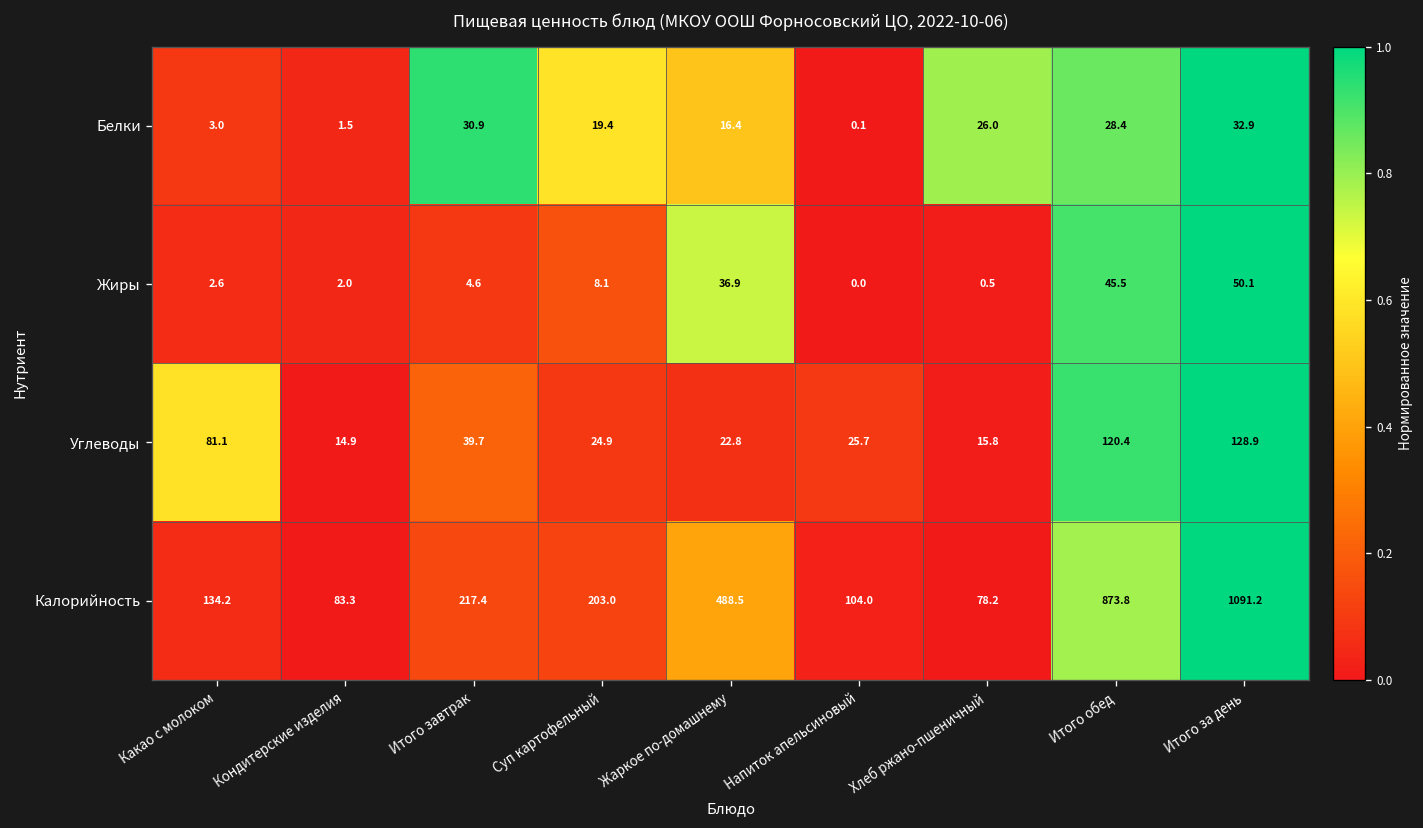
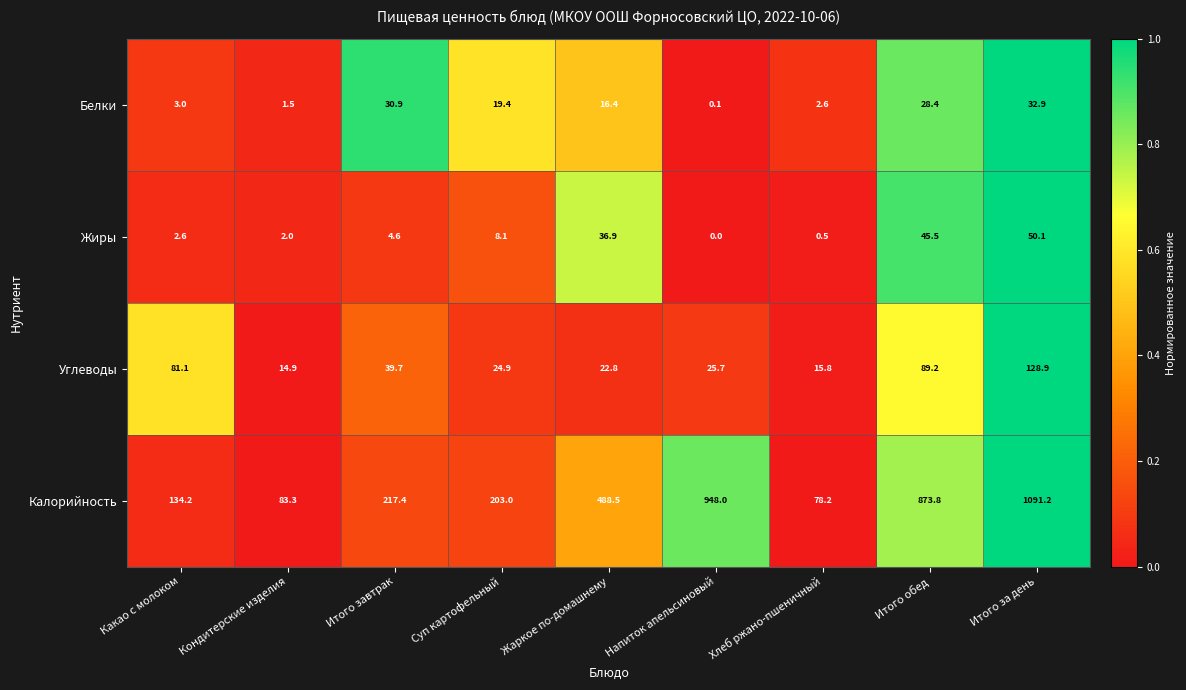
Белки, Хлеб ржано-пшеничный: 26.0 -> 2.6
Углеводы, Итого обед: 120.4 -> 89.2
Калорийность, Напиток апельсиновый: 104.0 -> 948.0
